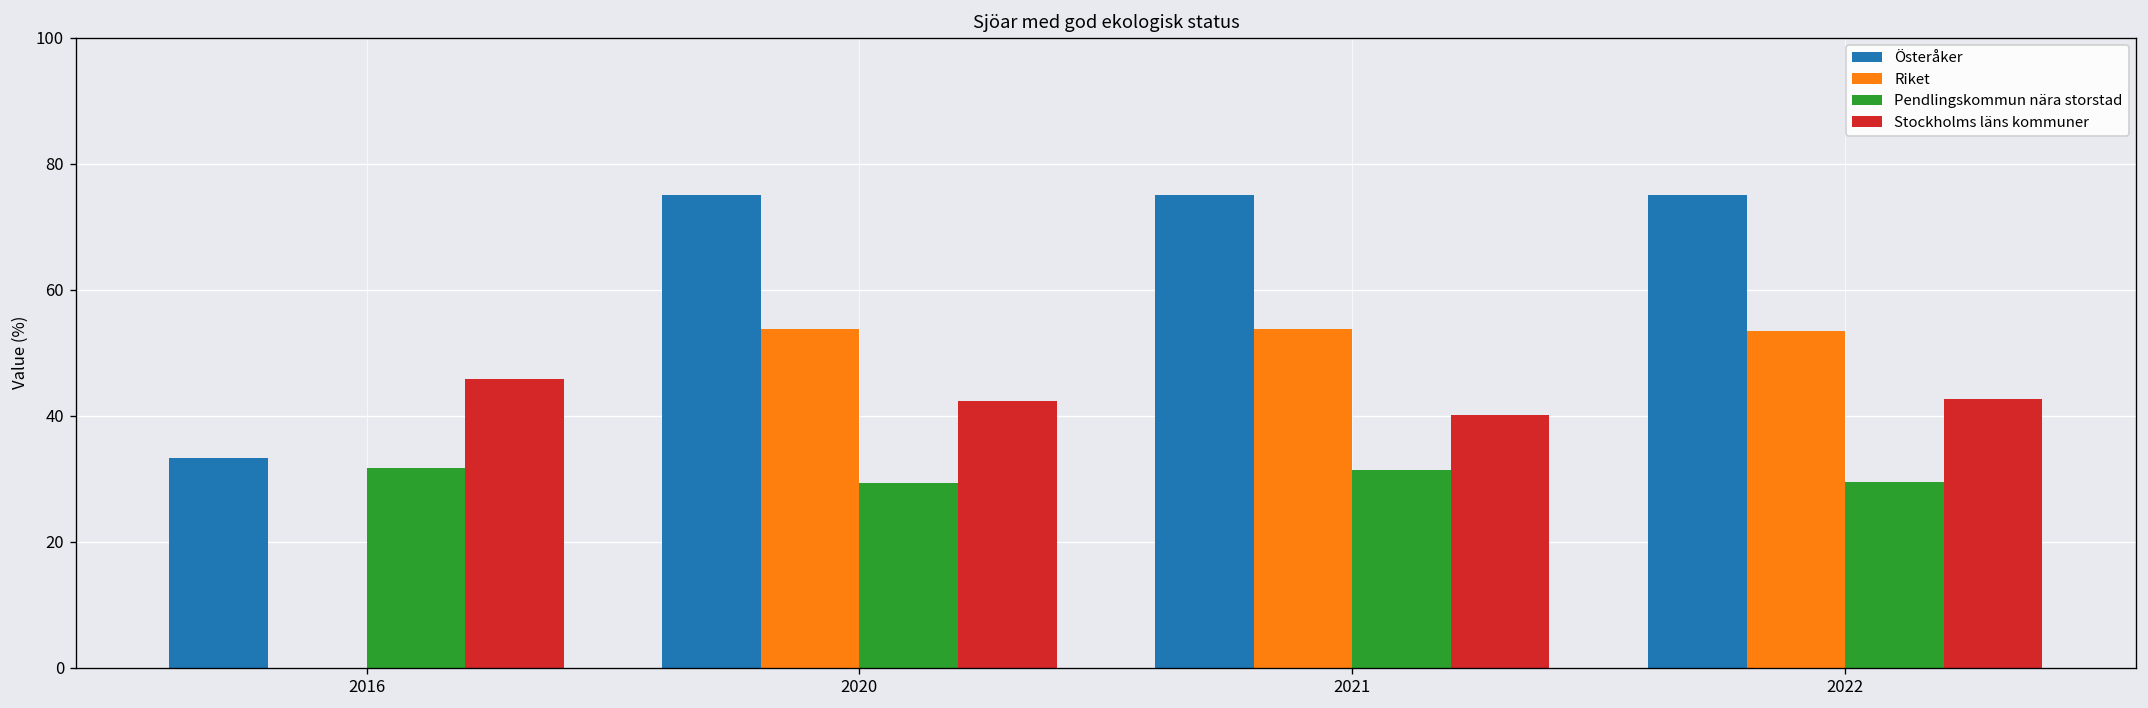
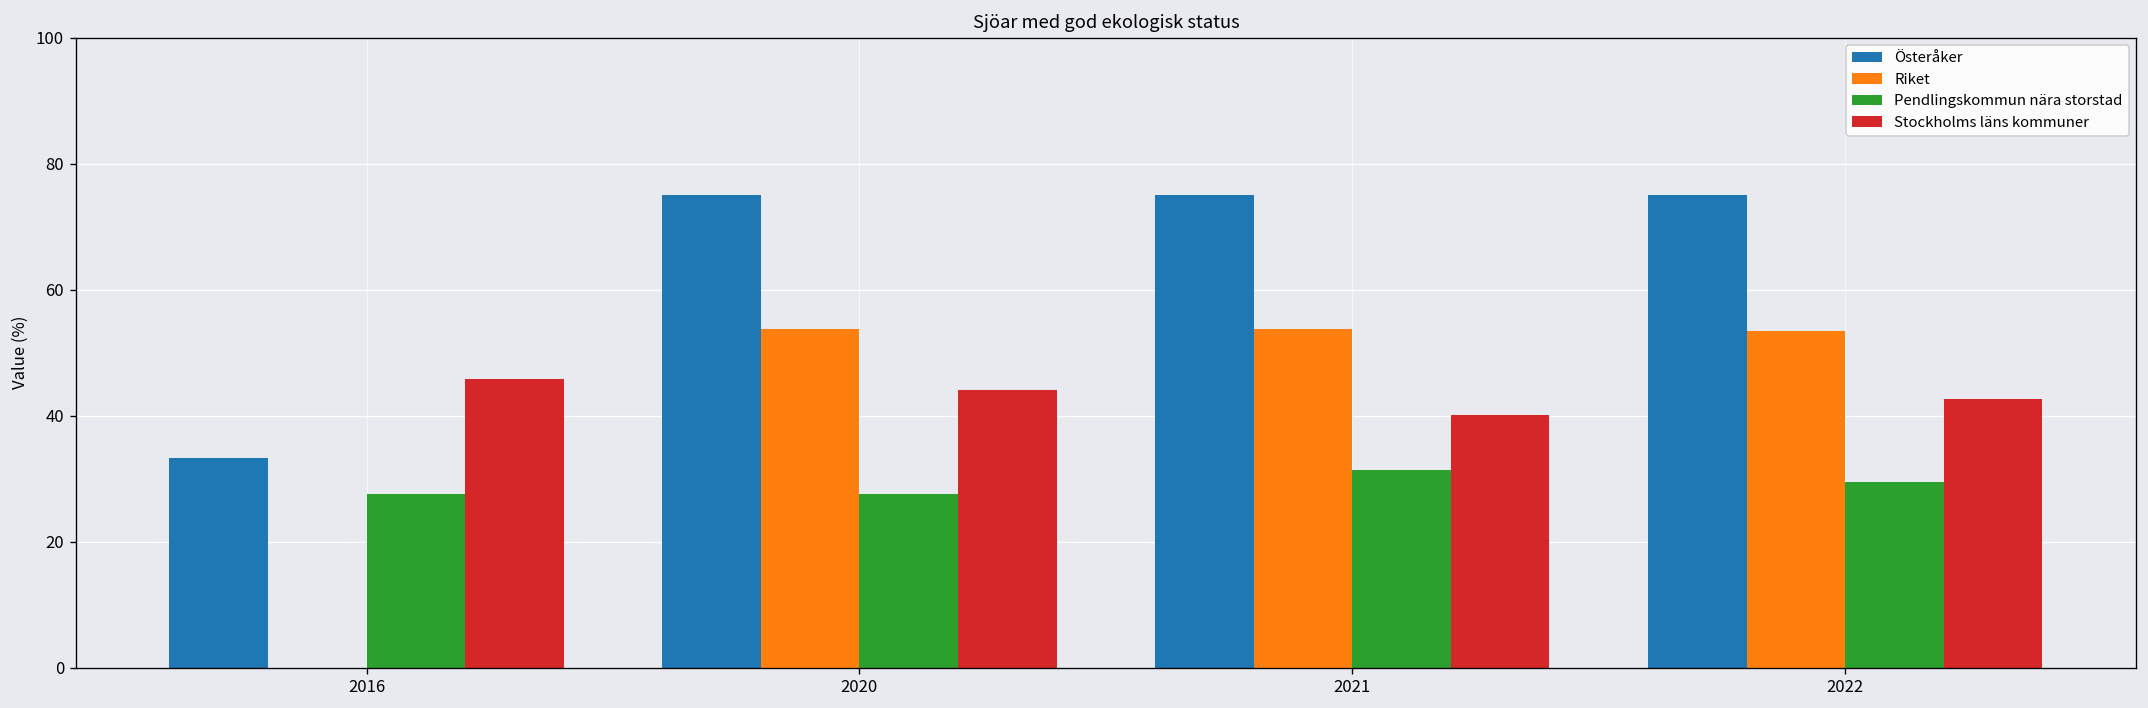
Pendlingskommun nära storstad, 2016: 32 -> 27
Pendlingskommun nära storstad, 2020: 29 -> 27
Stockholms läns kommuner, 2020: 42 -> 44
